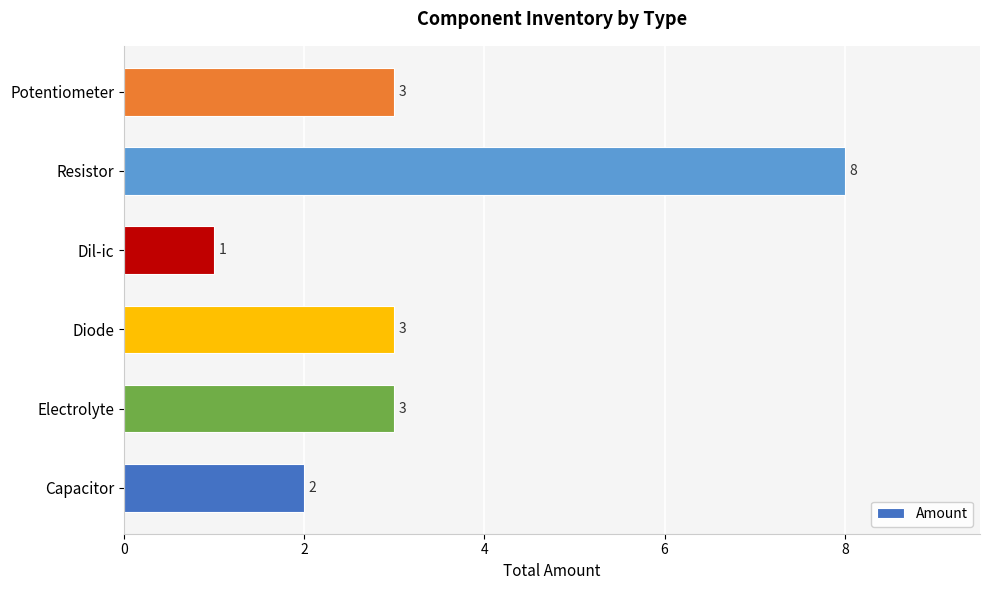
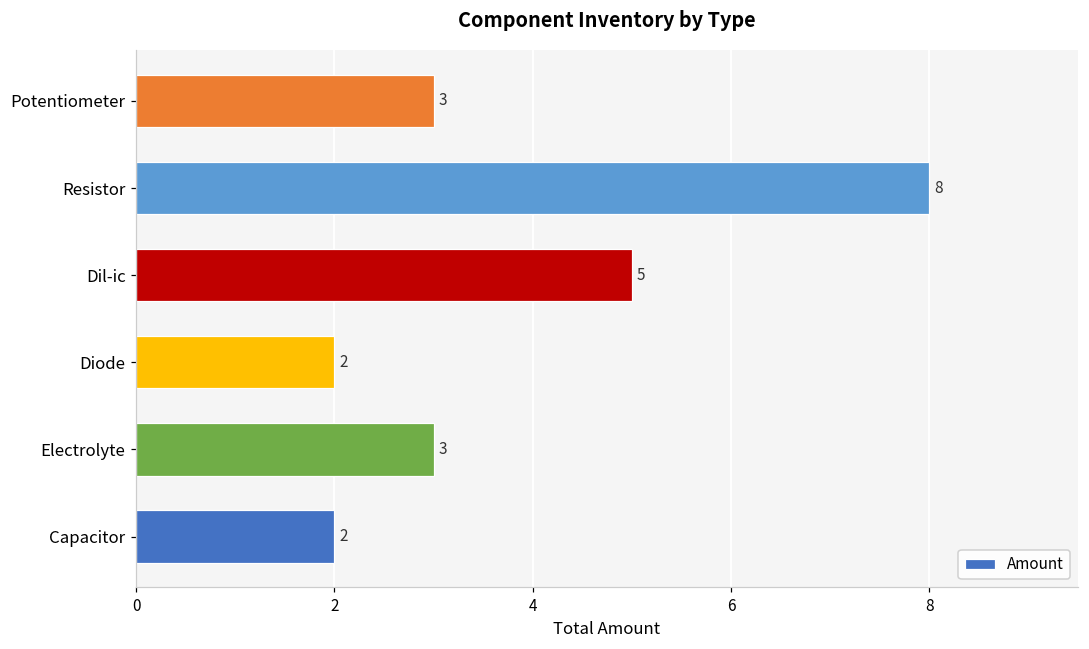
Dil-ic: 1 -> 5
Diode: 3 -> 2
